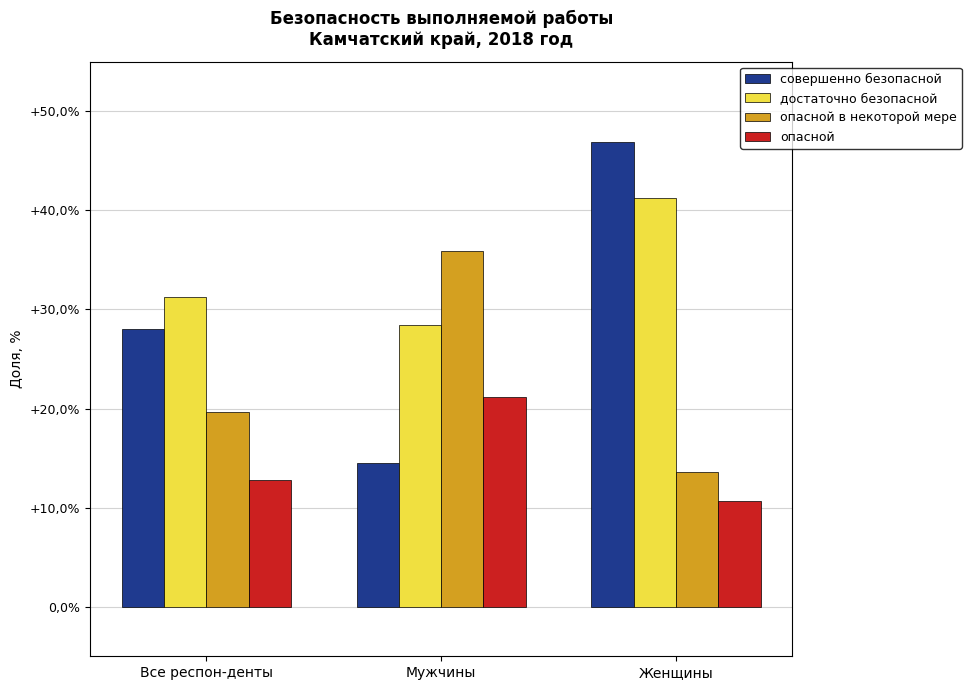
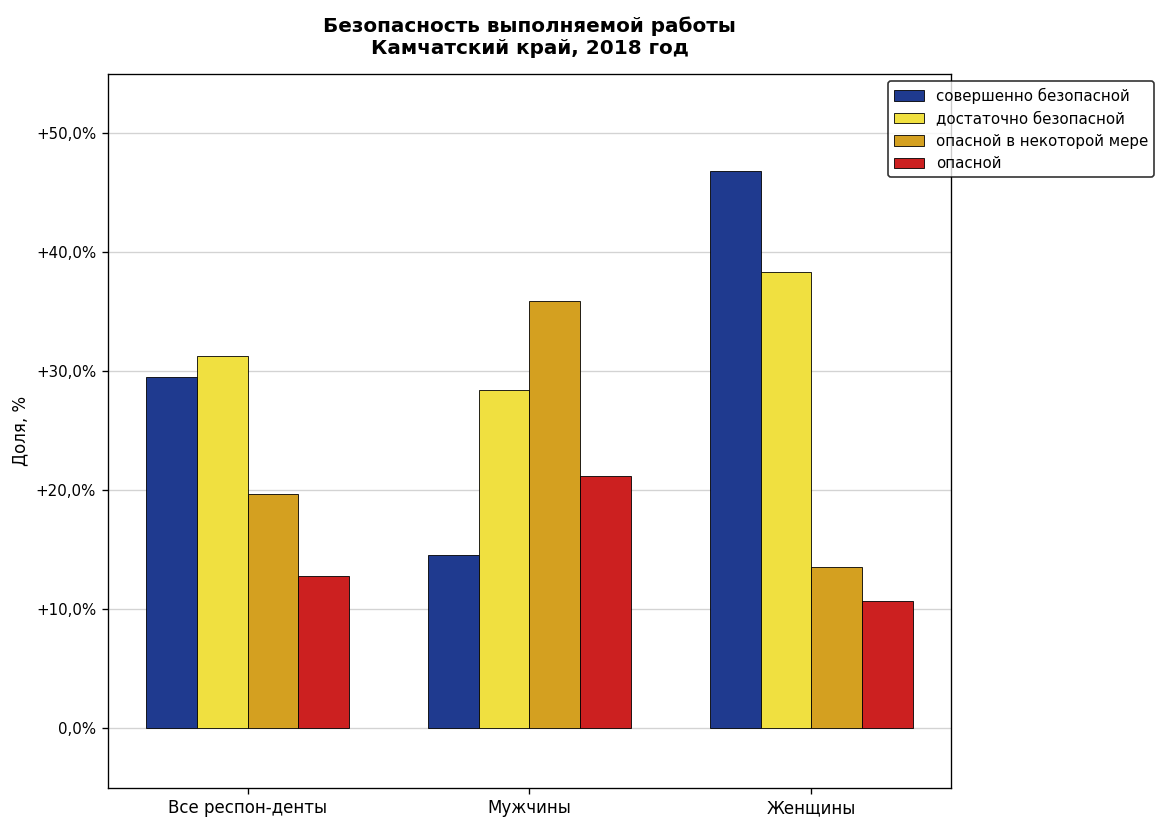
совершенно безопасной, Все респон-денты: +280% -> +300%
достаточно безопасной, Женщины: +410% -> +380%
